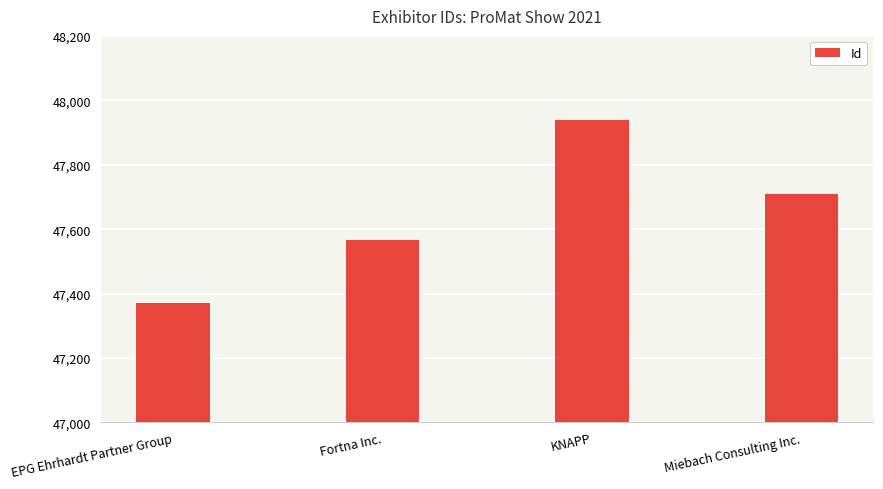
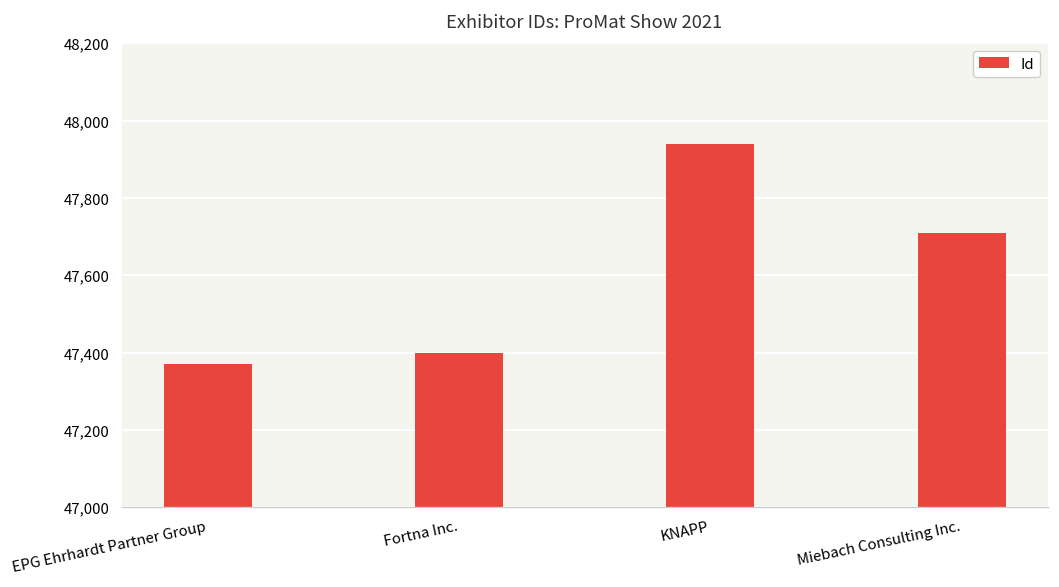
Fortna Inc.: 47,570 -> 47,400
